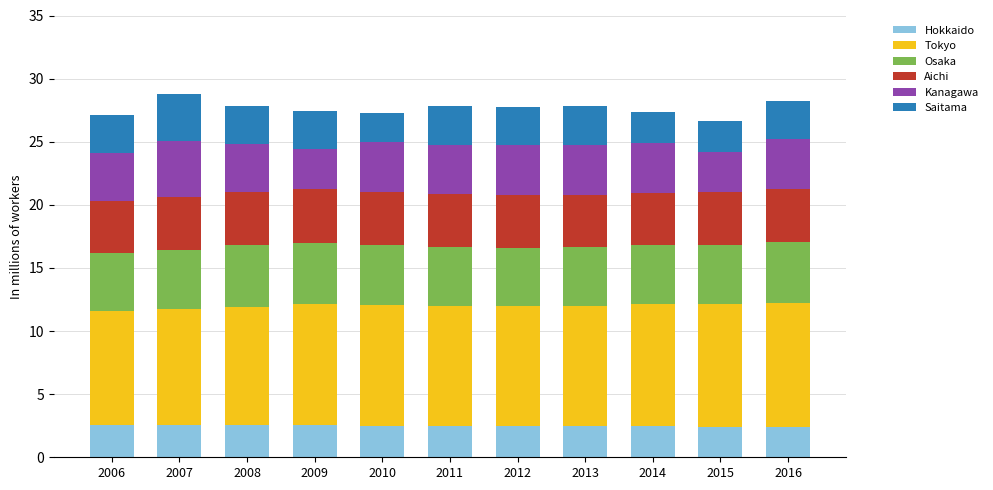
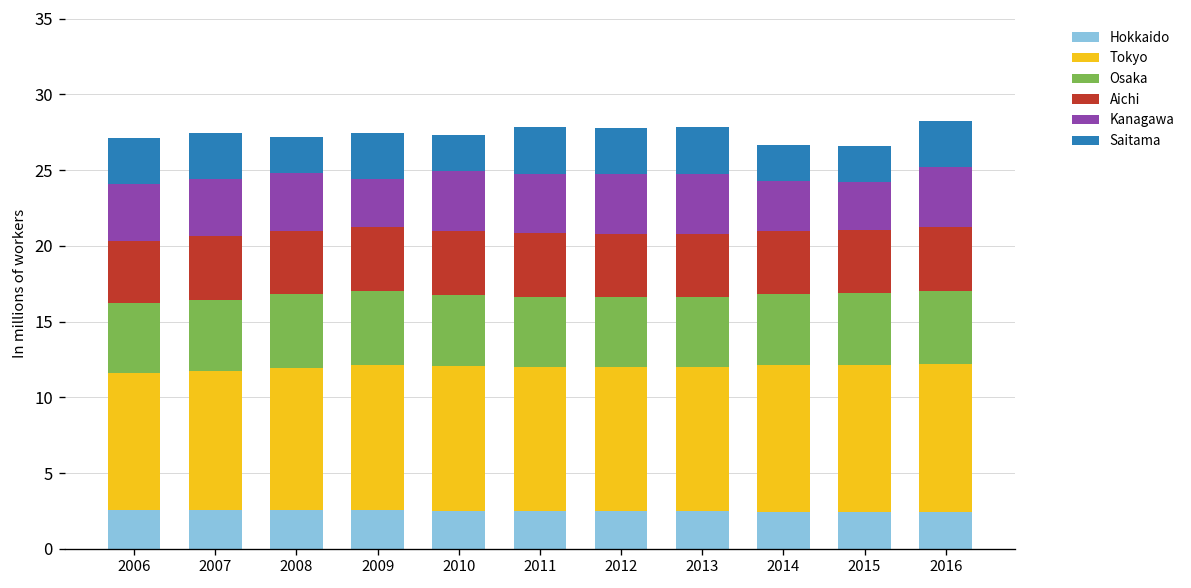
Kanagawa, 2007: 4.4 -> 3.8
Saitama, 2007: 3.7 -> 3.0
Saitama, 2008: 3.0 -> 2.4
Kanagawa, 2014: 4.0 -> 3.3
